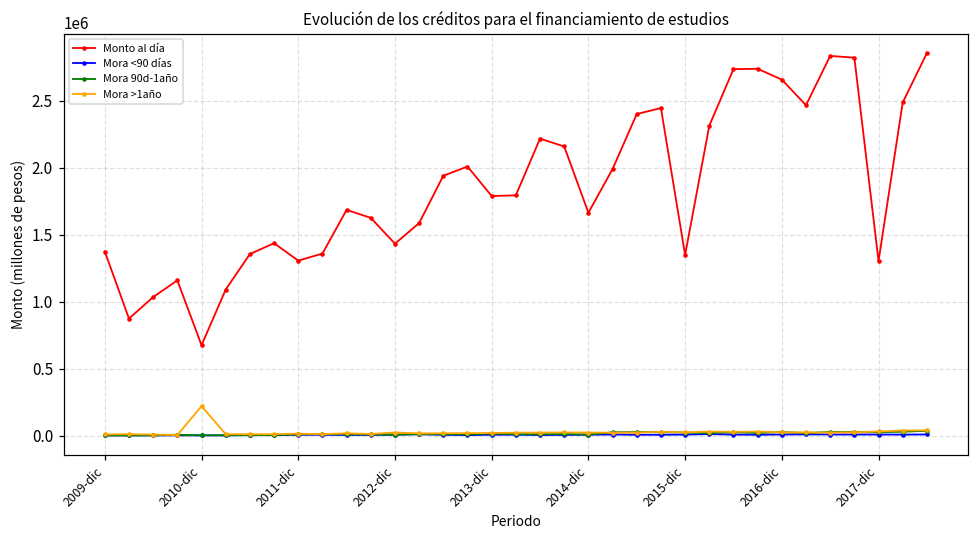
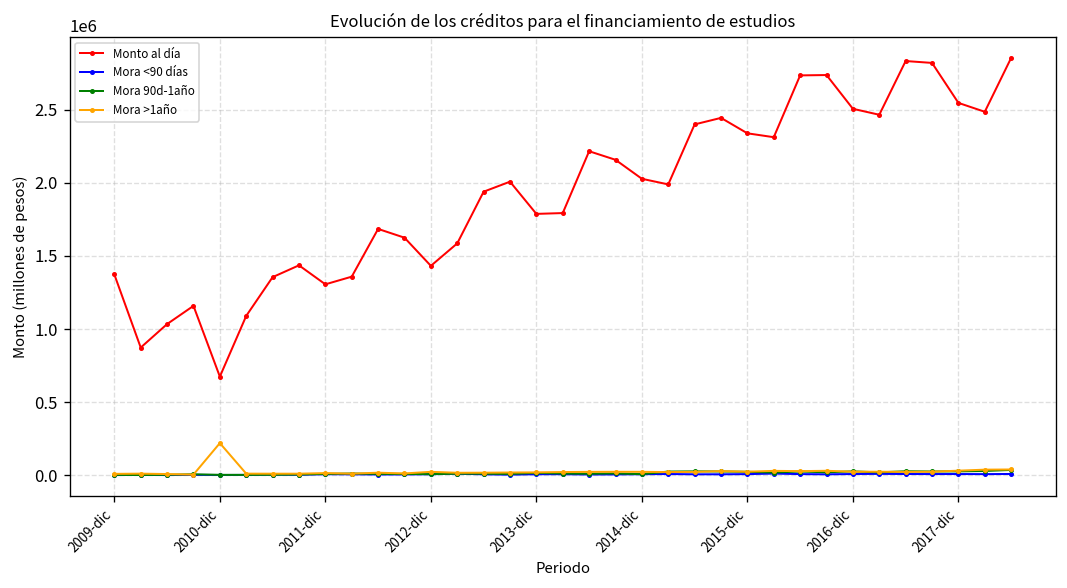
Monto al día, 2014-dic: 1660000 -> 2030000
Monto al día, 2015-dic: 1350000 -> 2340000
Monto al día, 2016-dic: 2660000 -> 2510000
Monto al día, 2017-dic: 1300000 -> 2550000
